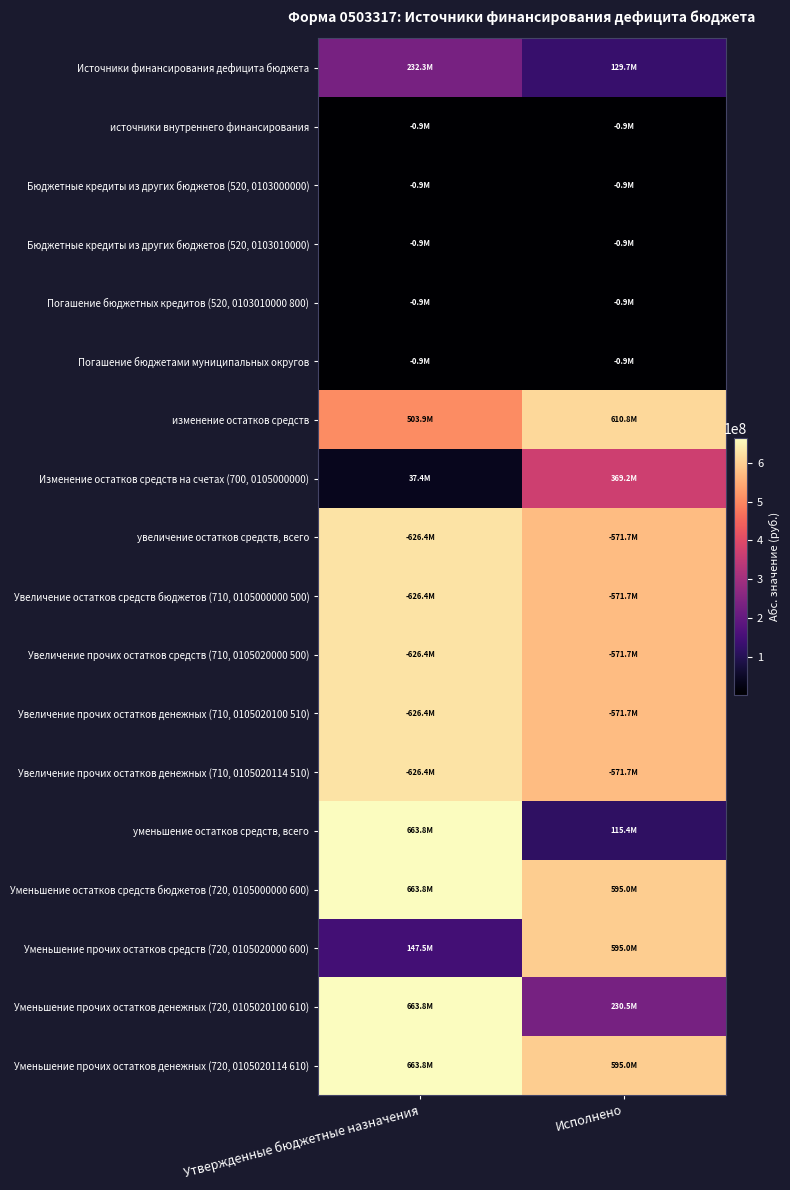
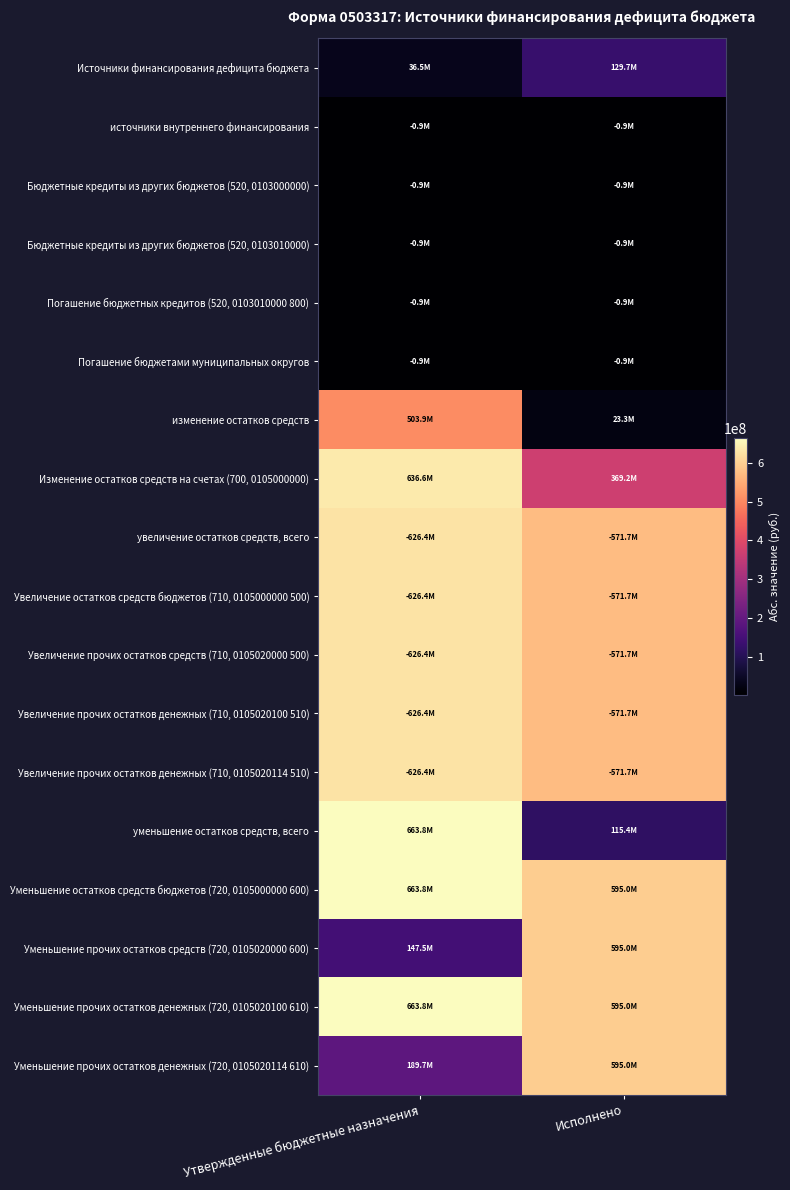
Источники финансирования дефицита бюджета, Утвержденные бюджетные назначения: 232.3M -> 36.5M
изменение остатков средств, Исполнено: 610.8M -> 23.3M
Изменение остатков средств на счетах (700, 0105000000), Утвержденные бюджетные назначения: 37.4M -> 636.6M
Уменьшение прочих остатков денежных (720, 0105020100 610), Исполнено: 230.5M -> 595.0M
Уменьшение прочих остатков денежных (720, 0105020114 610), Утвержденные бюджетные назначения: 663.8M -> 189.7M
